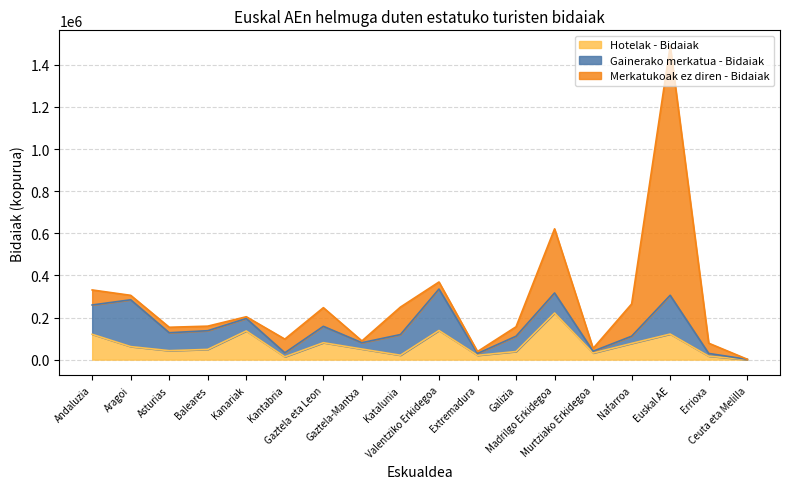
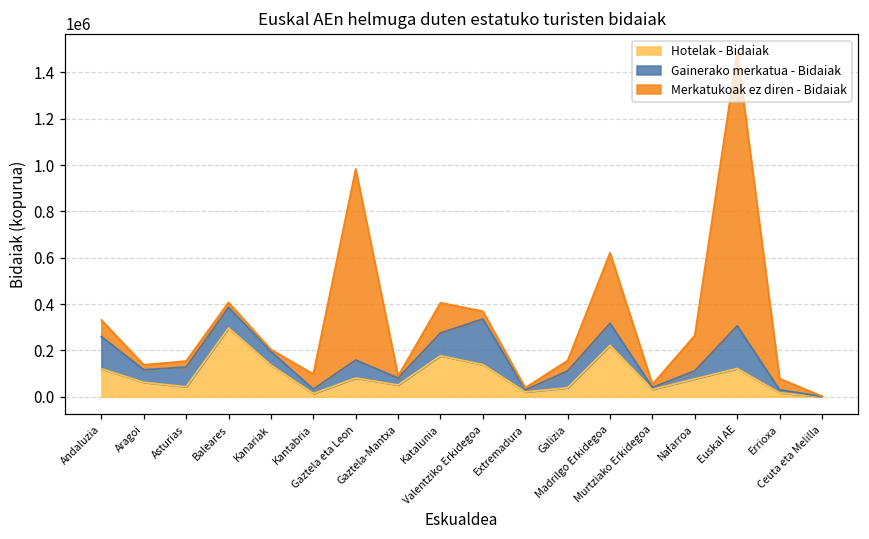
Gainerako merkatua - Bidaiak, Aragoi: 220000 -> 50000
Hotelak - Bidaiak, Baleares: 50000 -> 300000
Merkatukoak ez diren - Bidaiak, Gaztela eta Leon: 90000 -> 820000
Hotelak - Bidaiak, Katalunia: 20000 -> 180000
